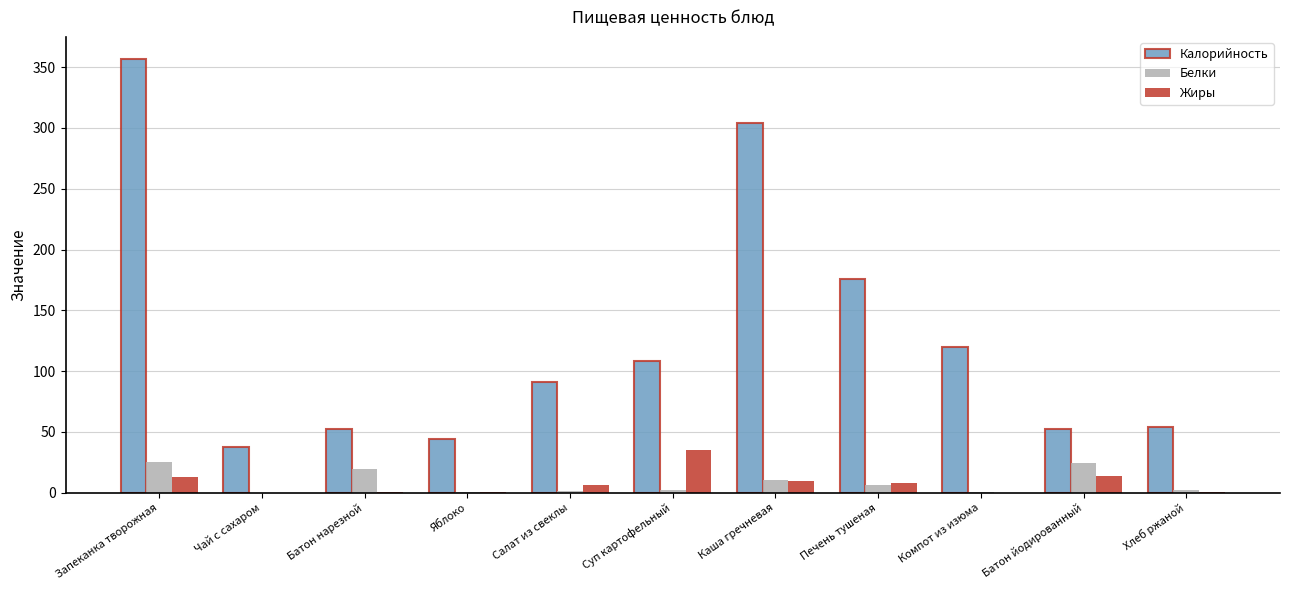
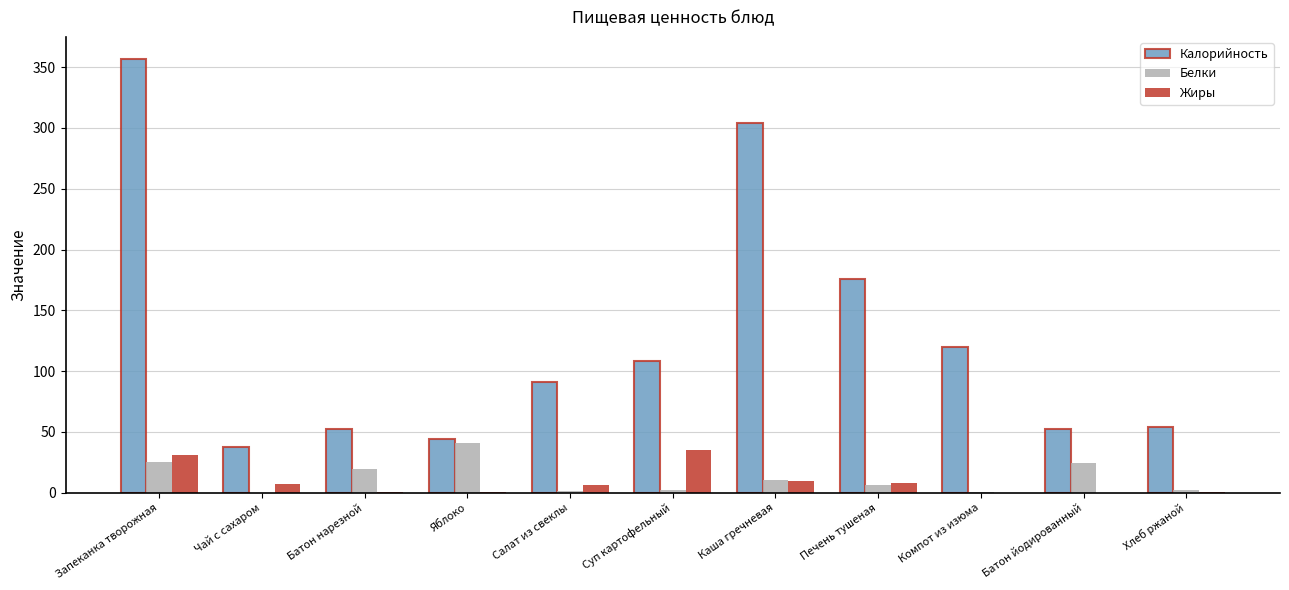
Жиры, Запеканка творожная: 13 -> 31
Жиры, Чай с сахаром: 0 -> 7
Белки, Яблоко: 0 -> 41
Жиры, Батон йодированный: 14 -> 0
